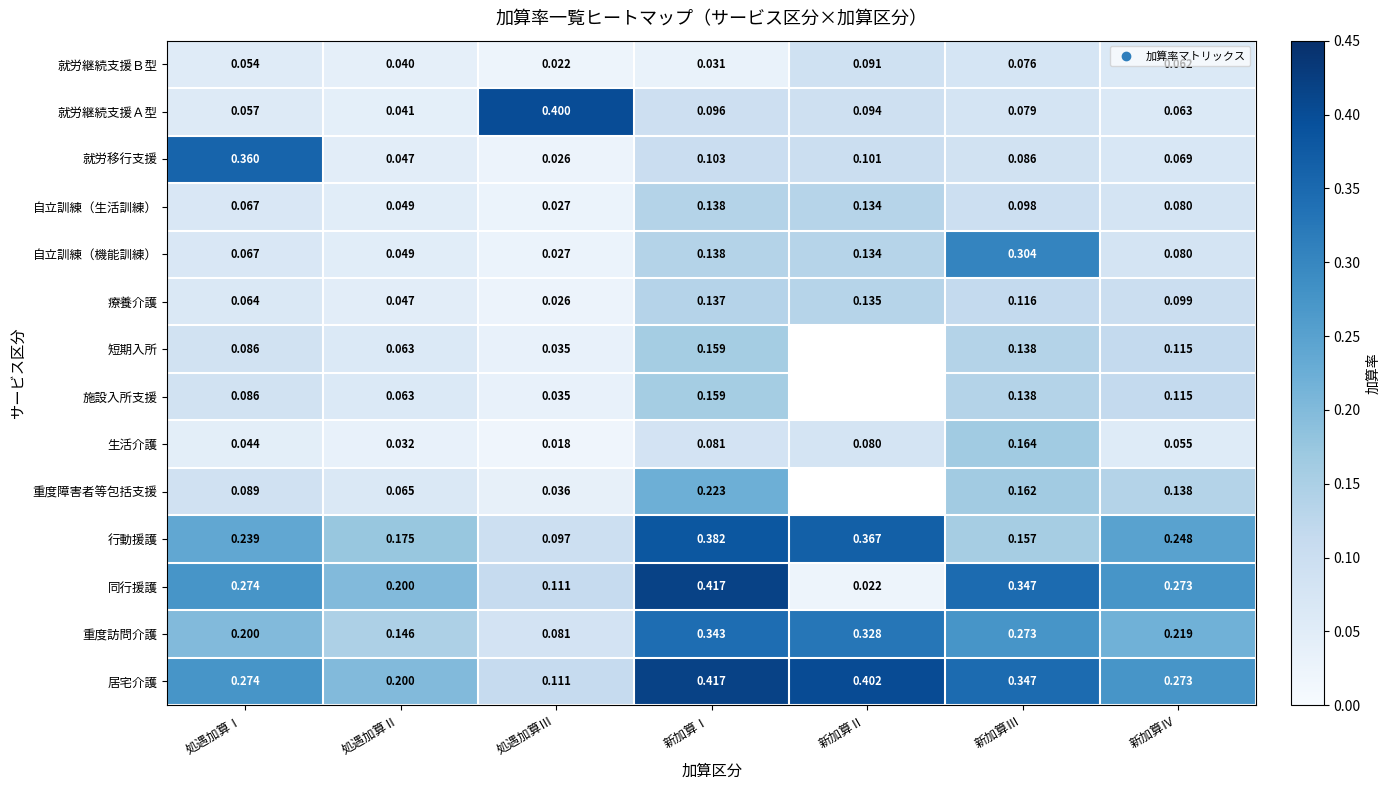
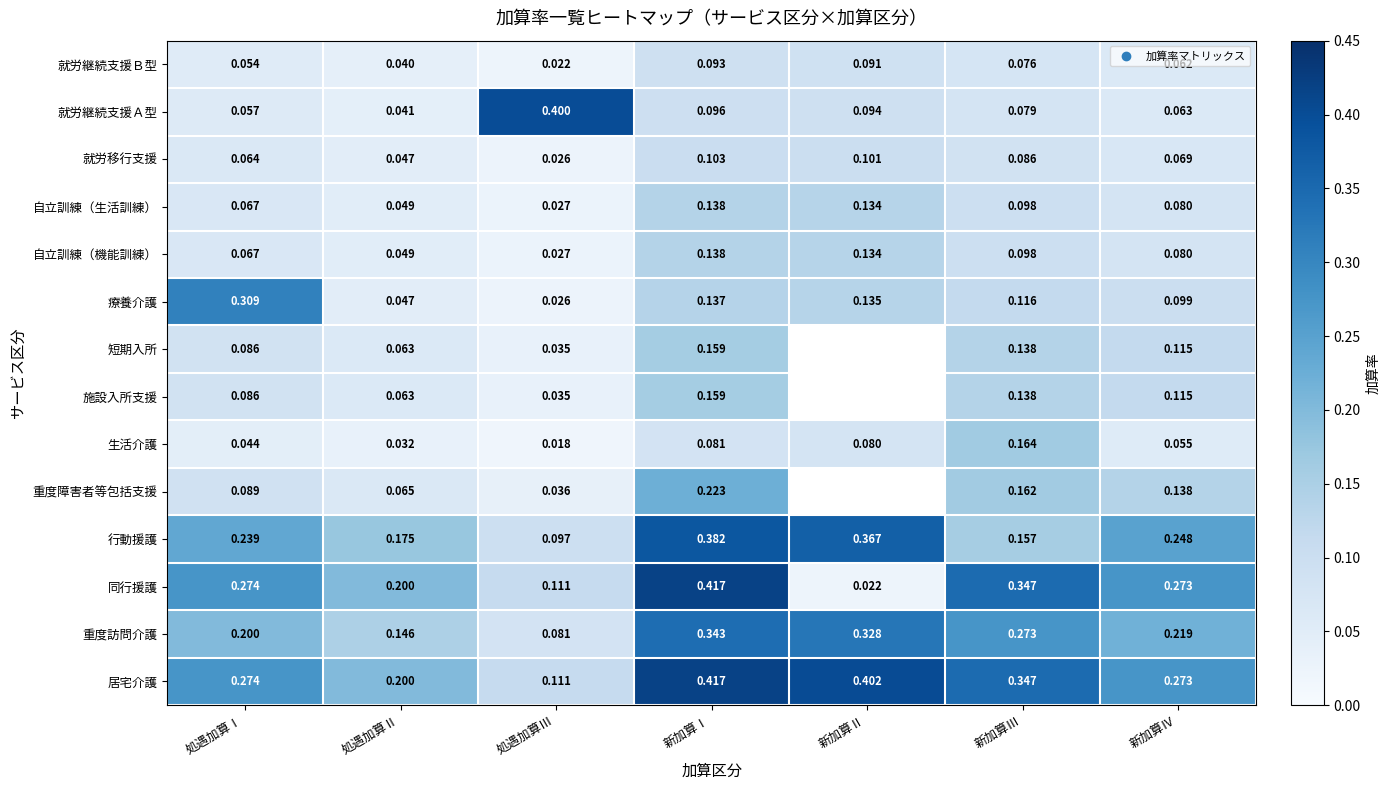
就労継続支援Ｂ型, 新加算Ⅰ: 0.031 -> 0.093
就労移行支援, 処遇加算Ⅰ: 0.360 -> 0.064
自立訓練（機能訓練）, 新加算Ⅲ: 0.304 -> 0.098
療養介護, 処遇加算Ⅰ: 0.064 -> 0.309
